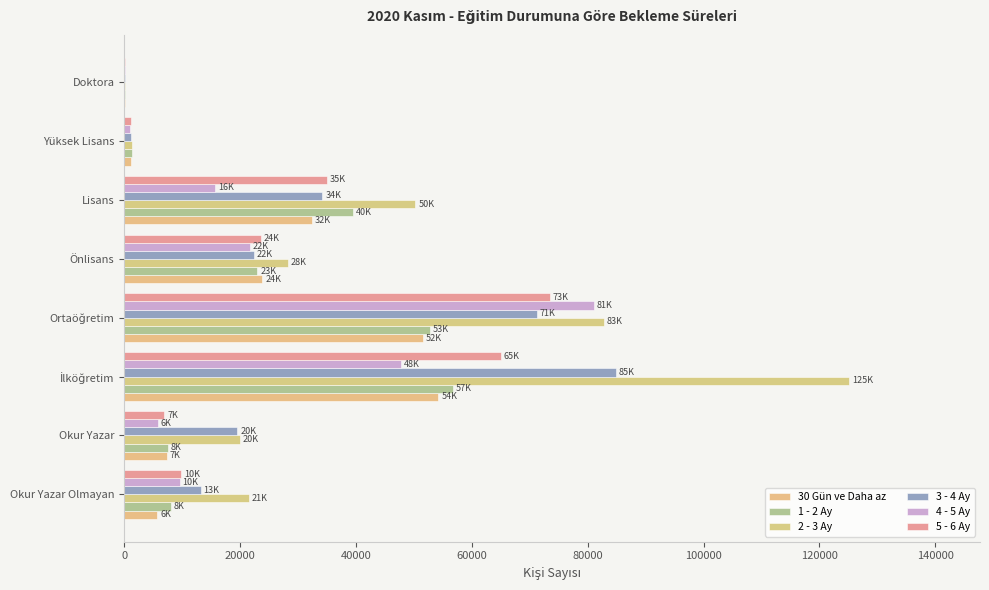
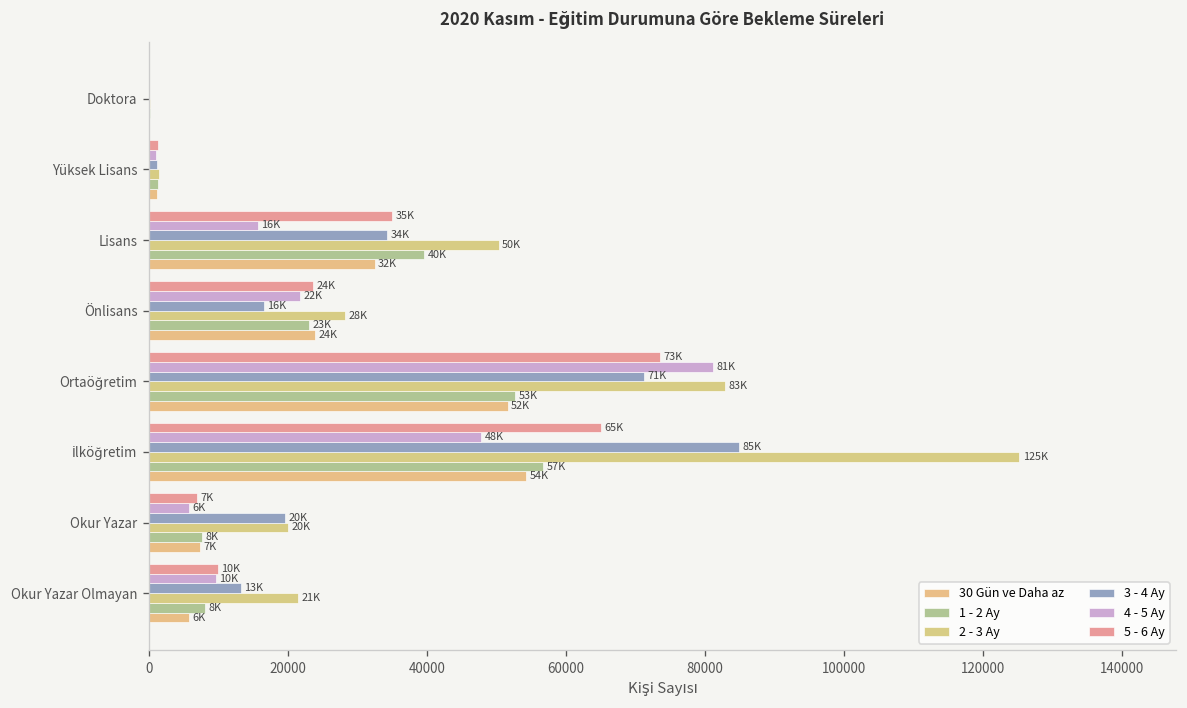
3 - 4 Ay, Önlisans: 22K -> 16K
